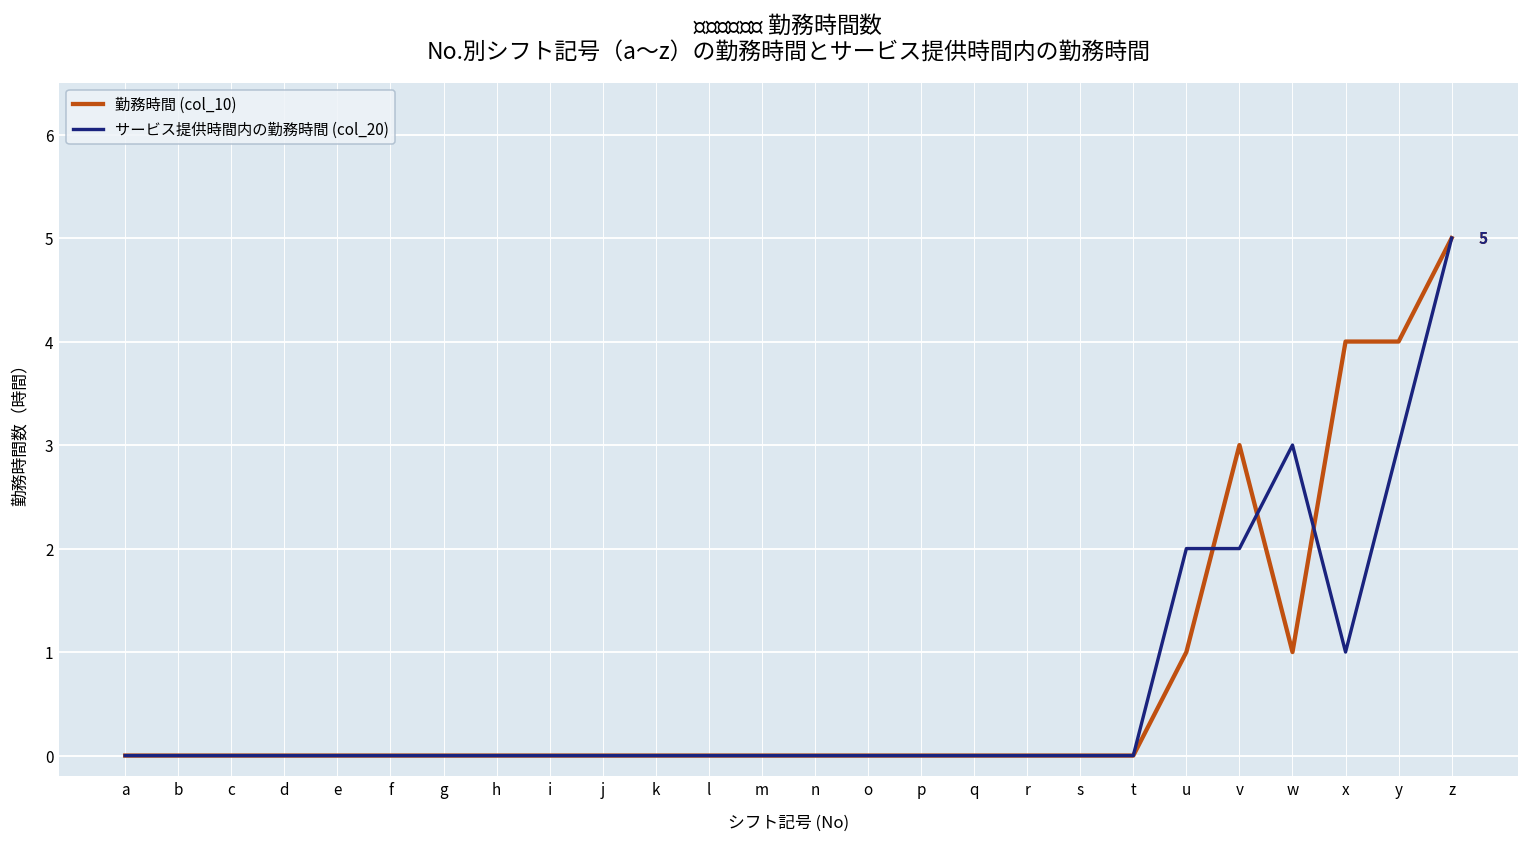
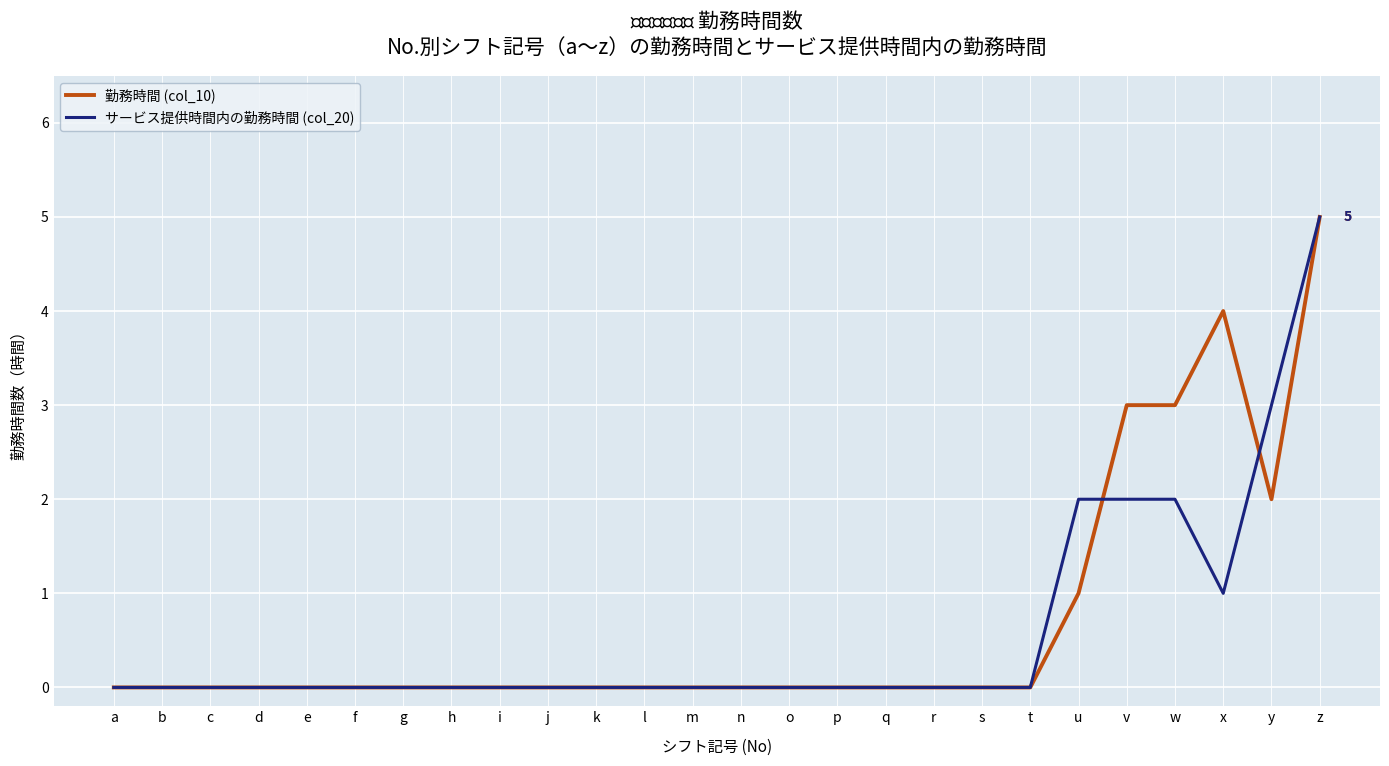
勤務時間 (col_10), w: 1 -> 3
サービス提供時間内の勤務時間 (col_20), w: 3 -> 2
勤務時間 (col_10), y: 4 -> 2
